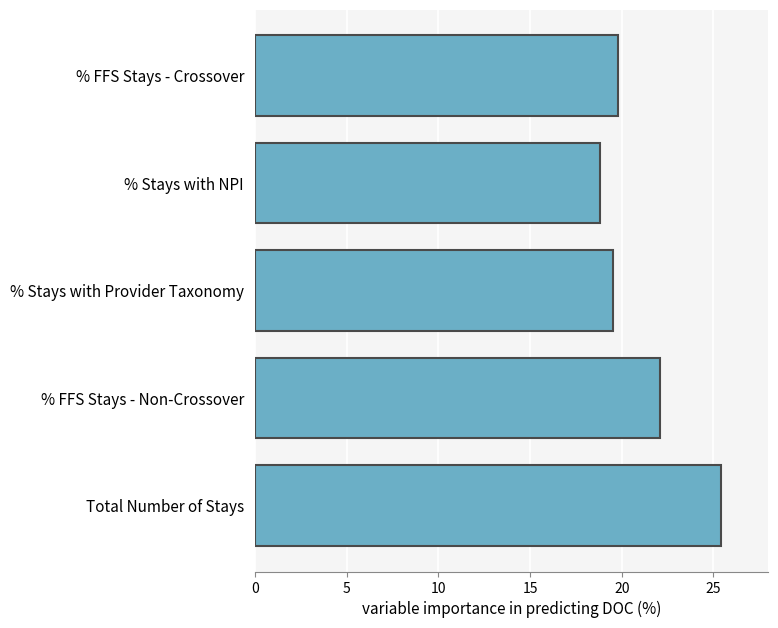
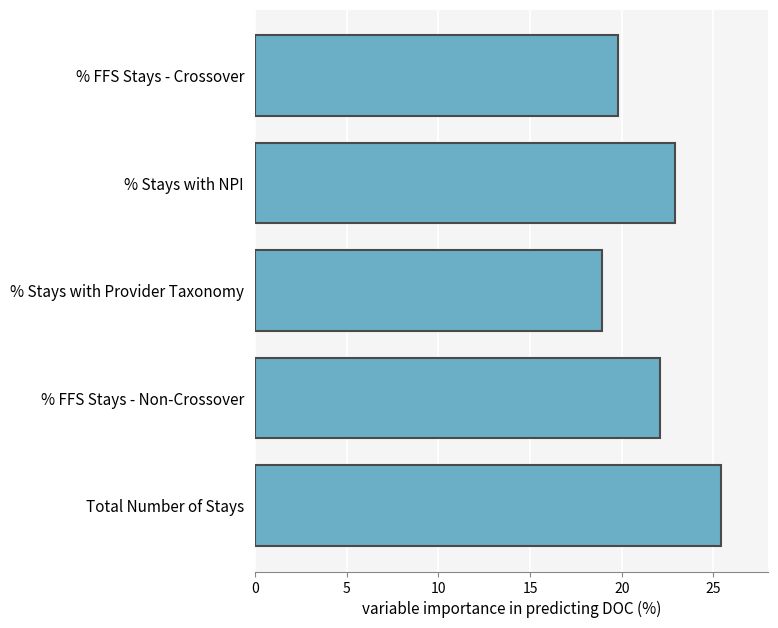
% Stays with NPI: 18.8 -> 22.9
% Stays with Provider Taxonomy: 19.5 -> 18.9
